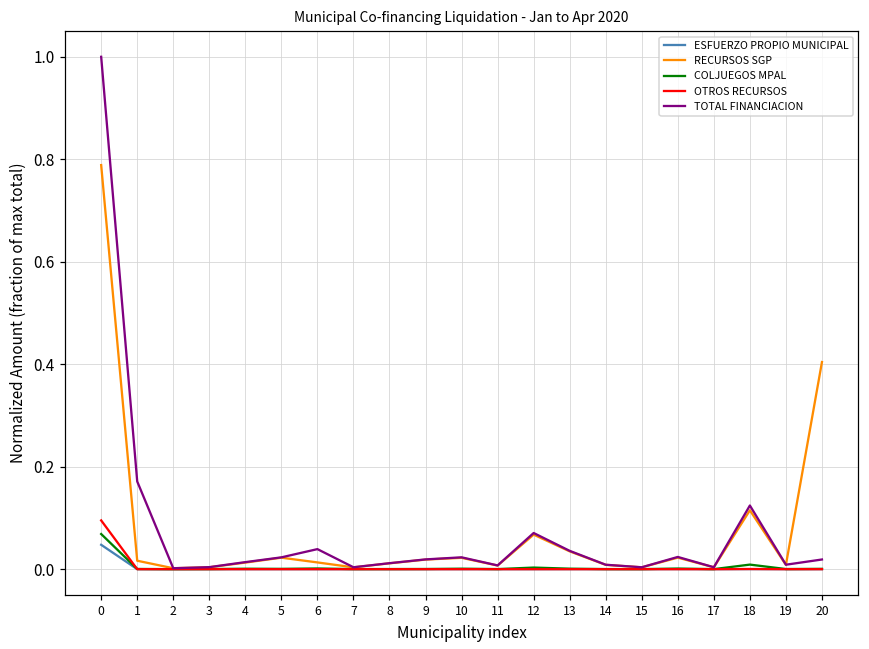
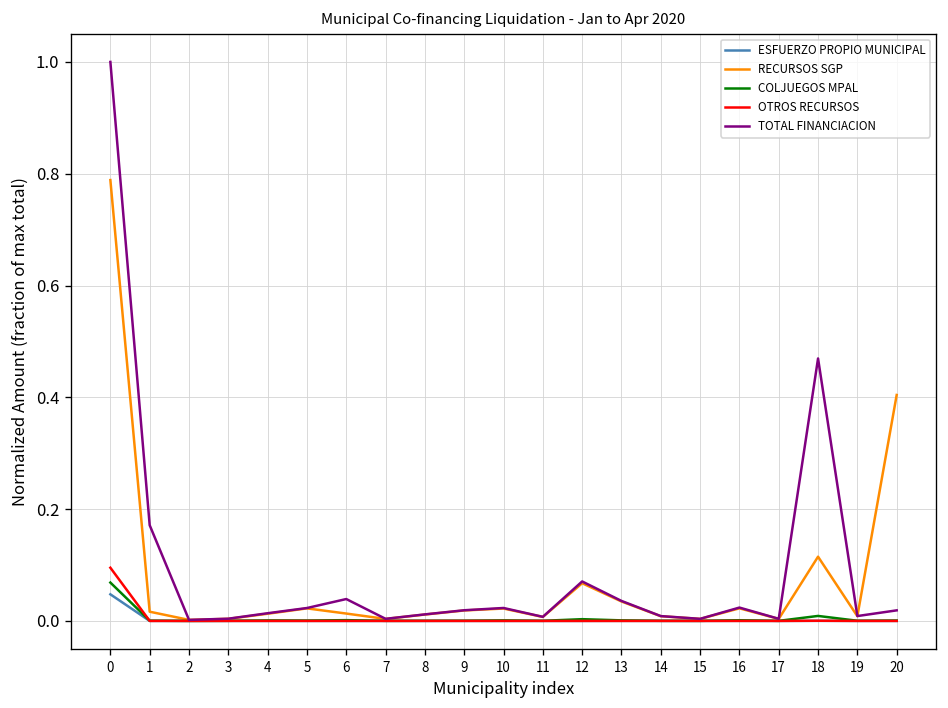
TOTAL FINANCIACION, 18: 0.12 -> 0.47
